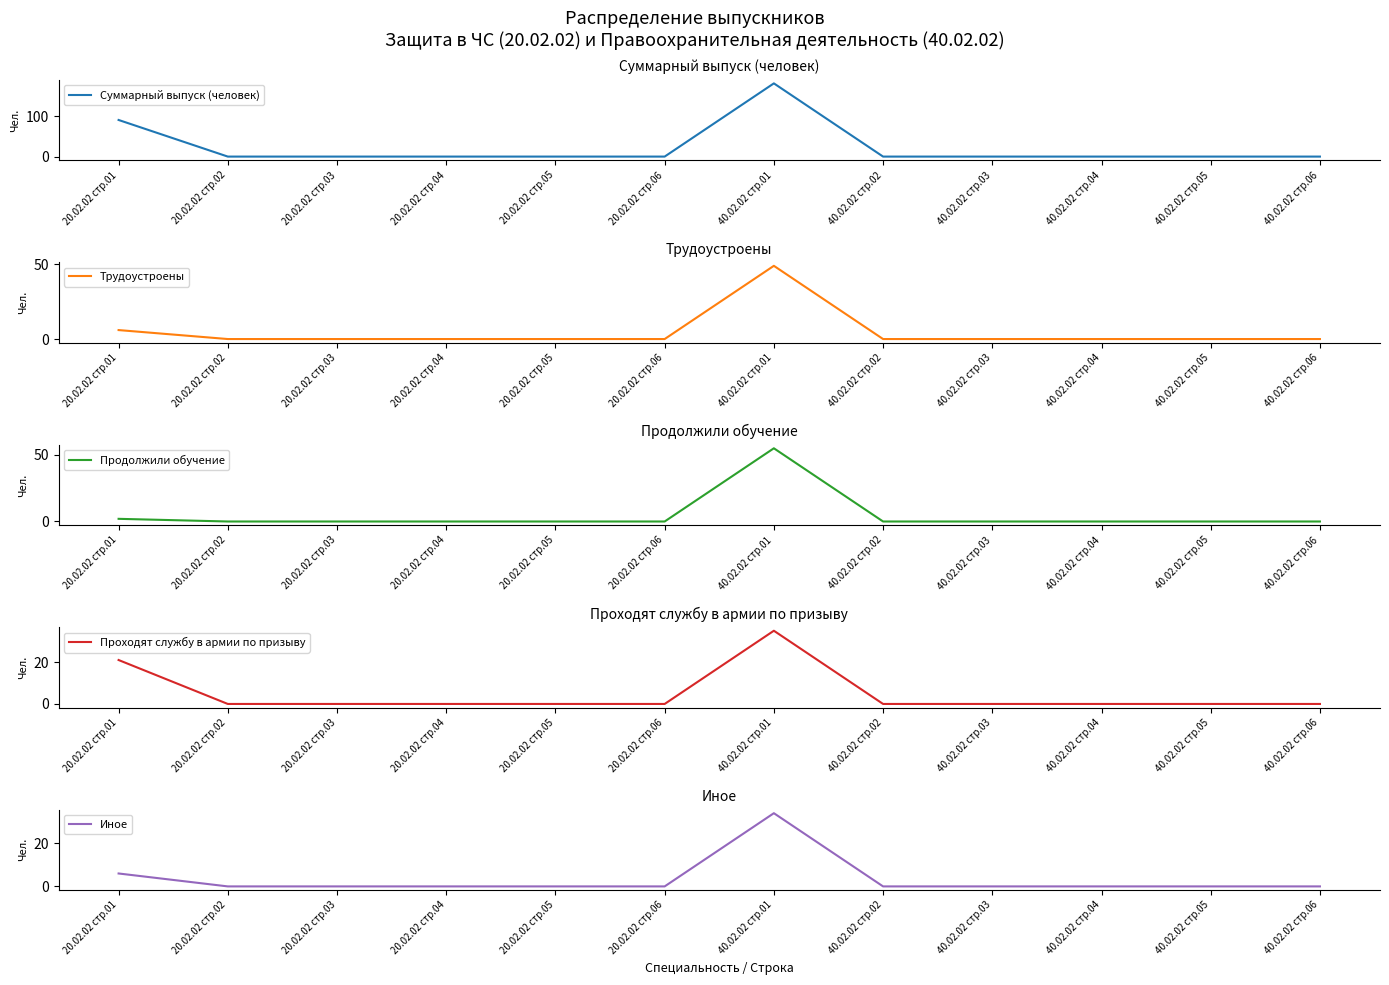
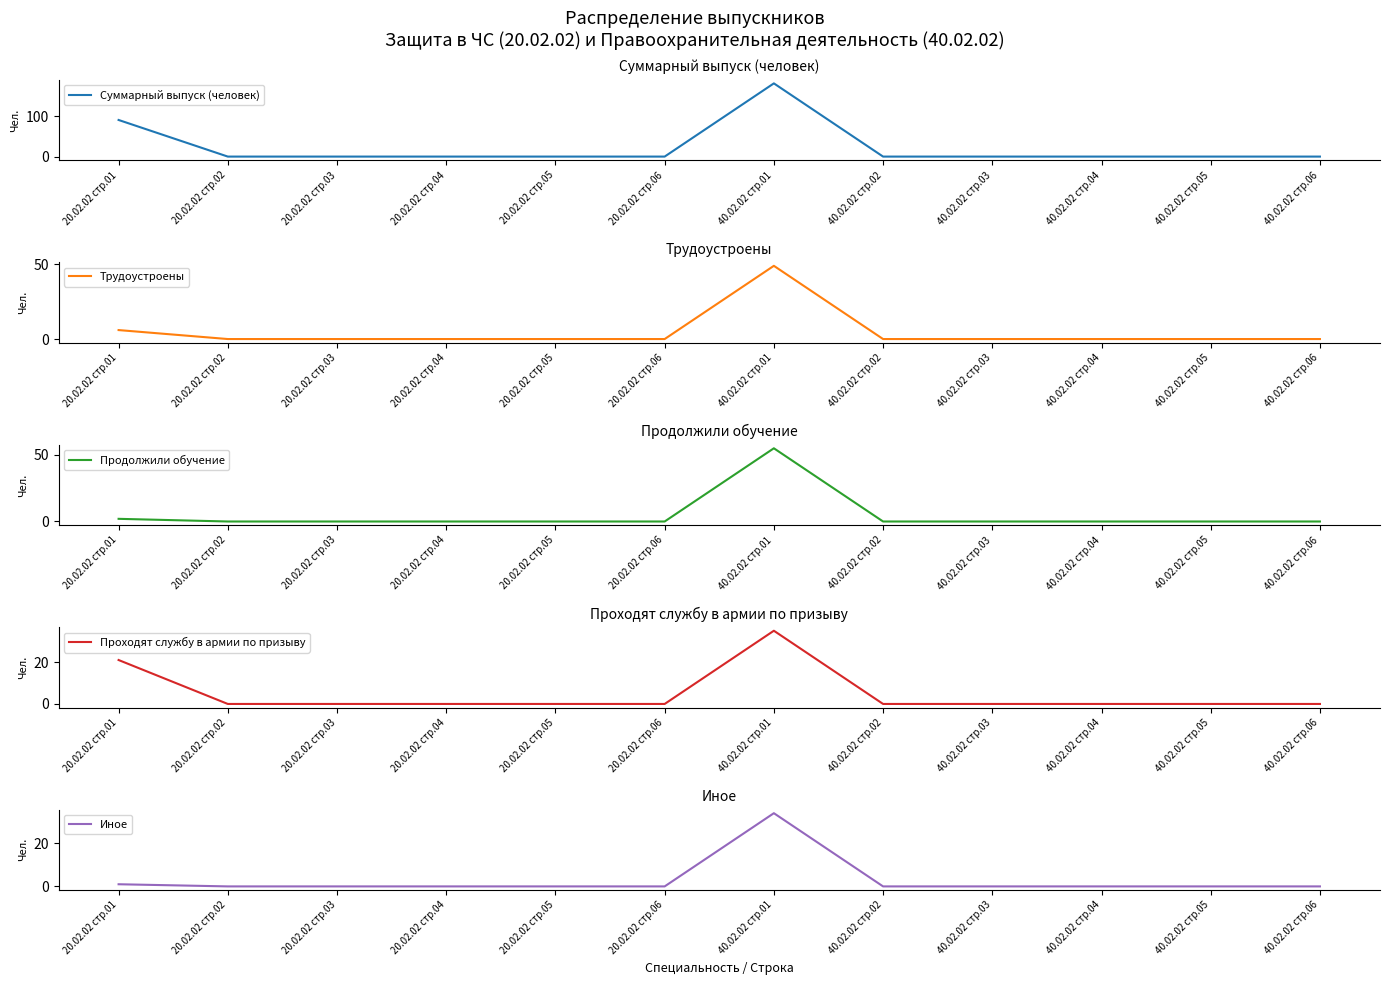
Иное, 20.02.02 стр.01: 6 -> 1
